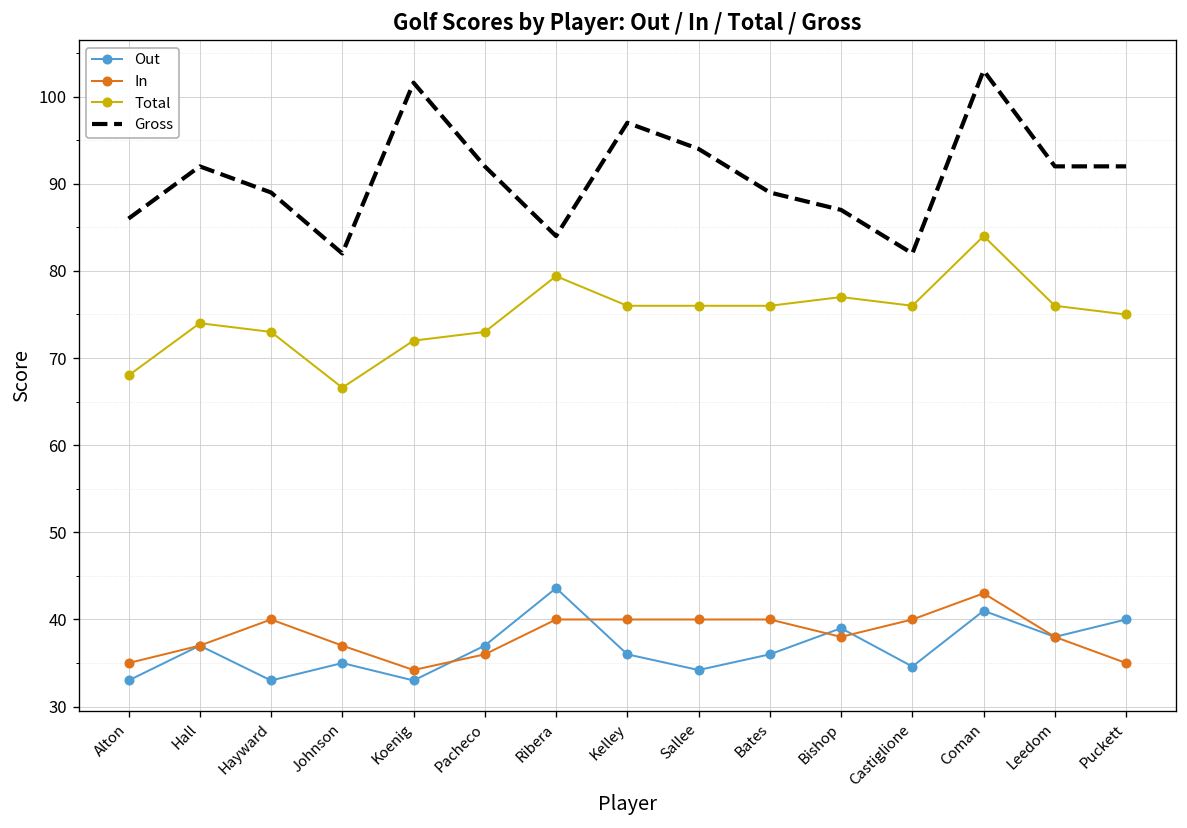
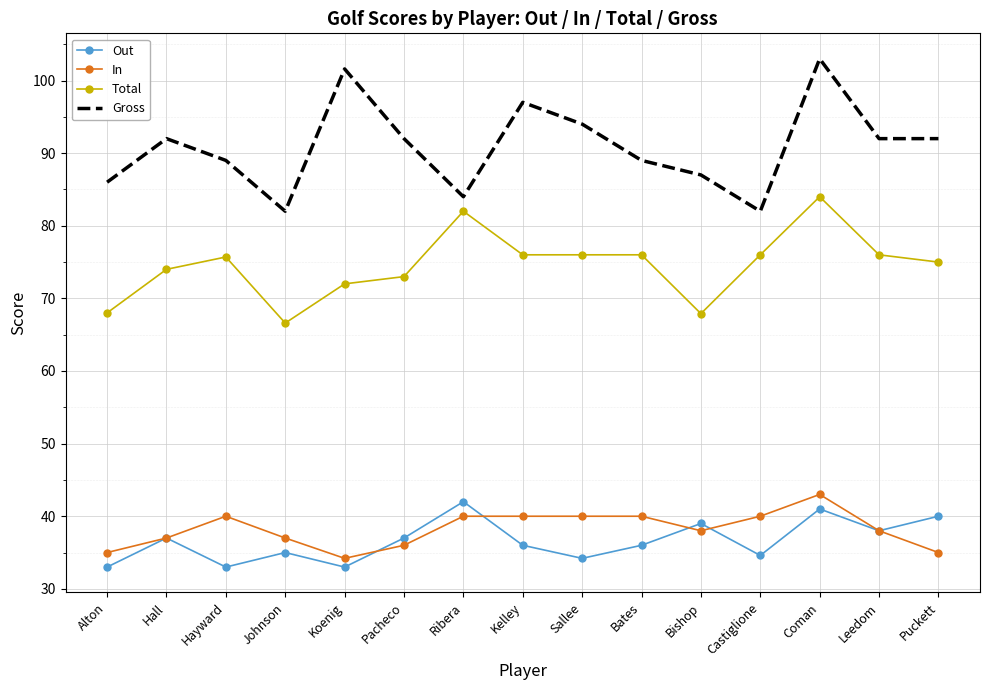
Total, Hayward: 73 -> 76
Out, Ribera: 44 -> 42
Total, Ribera: 79 -> 82
Total, Bishop: 77 -> 68
